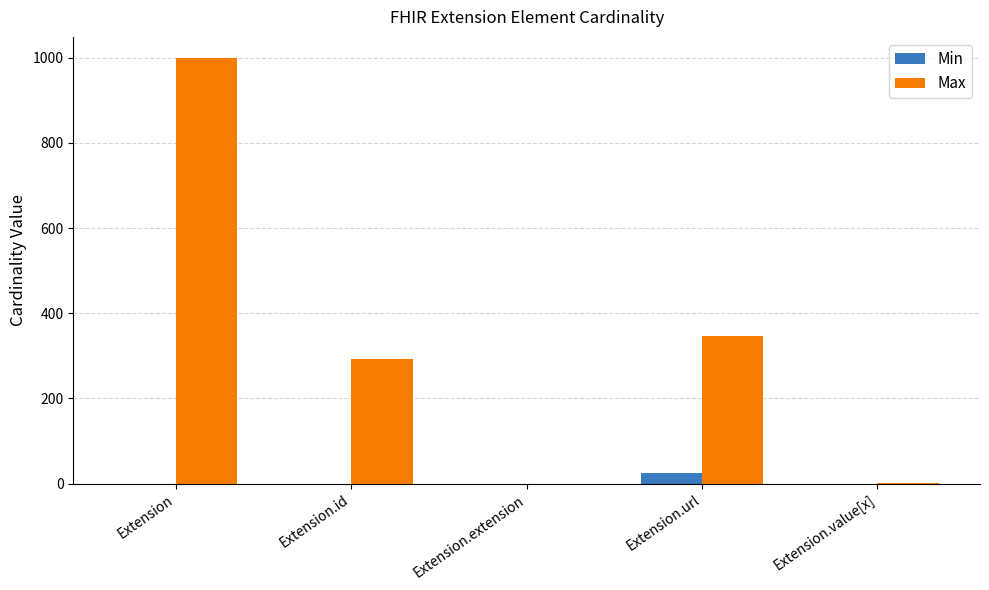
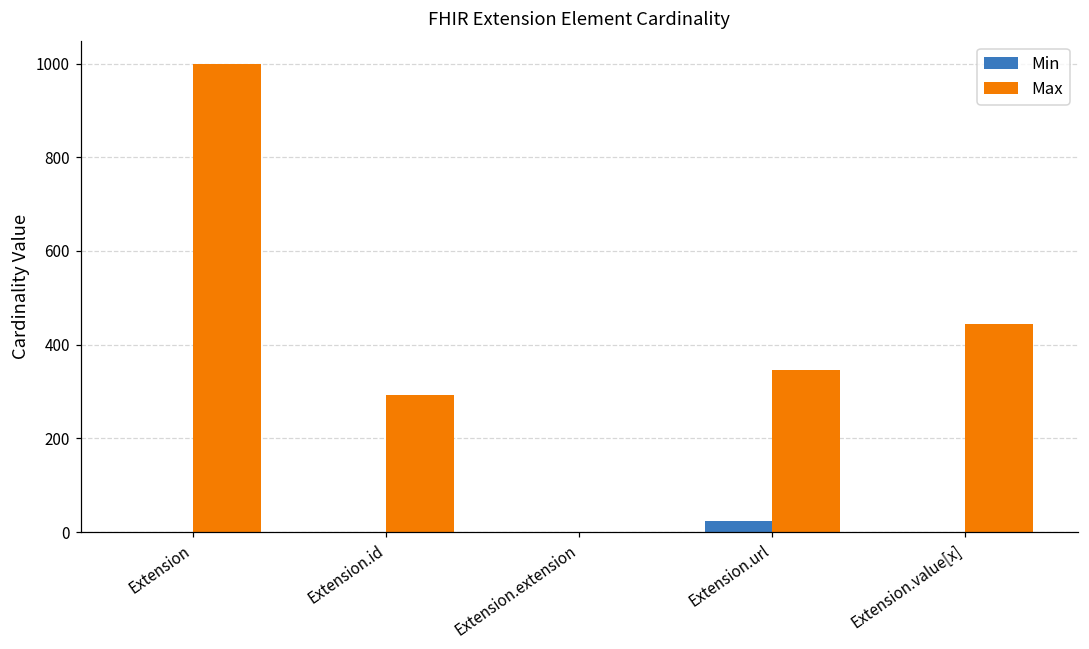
Max, Extension.value[x]: 0 -> 450
